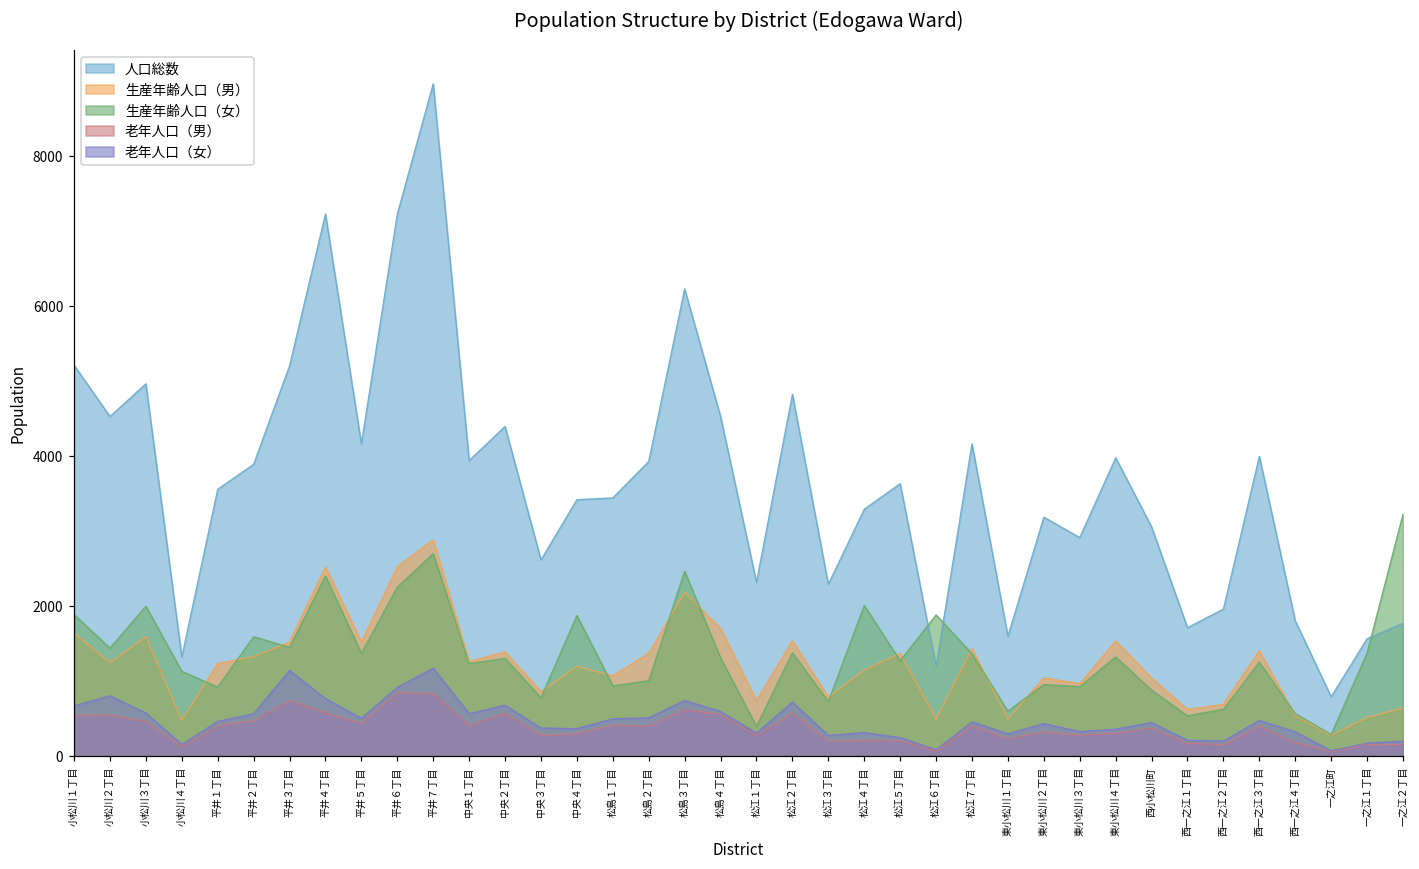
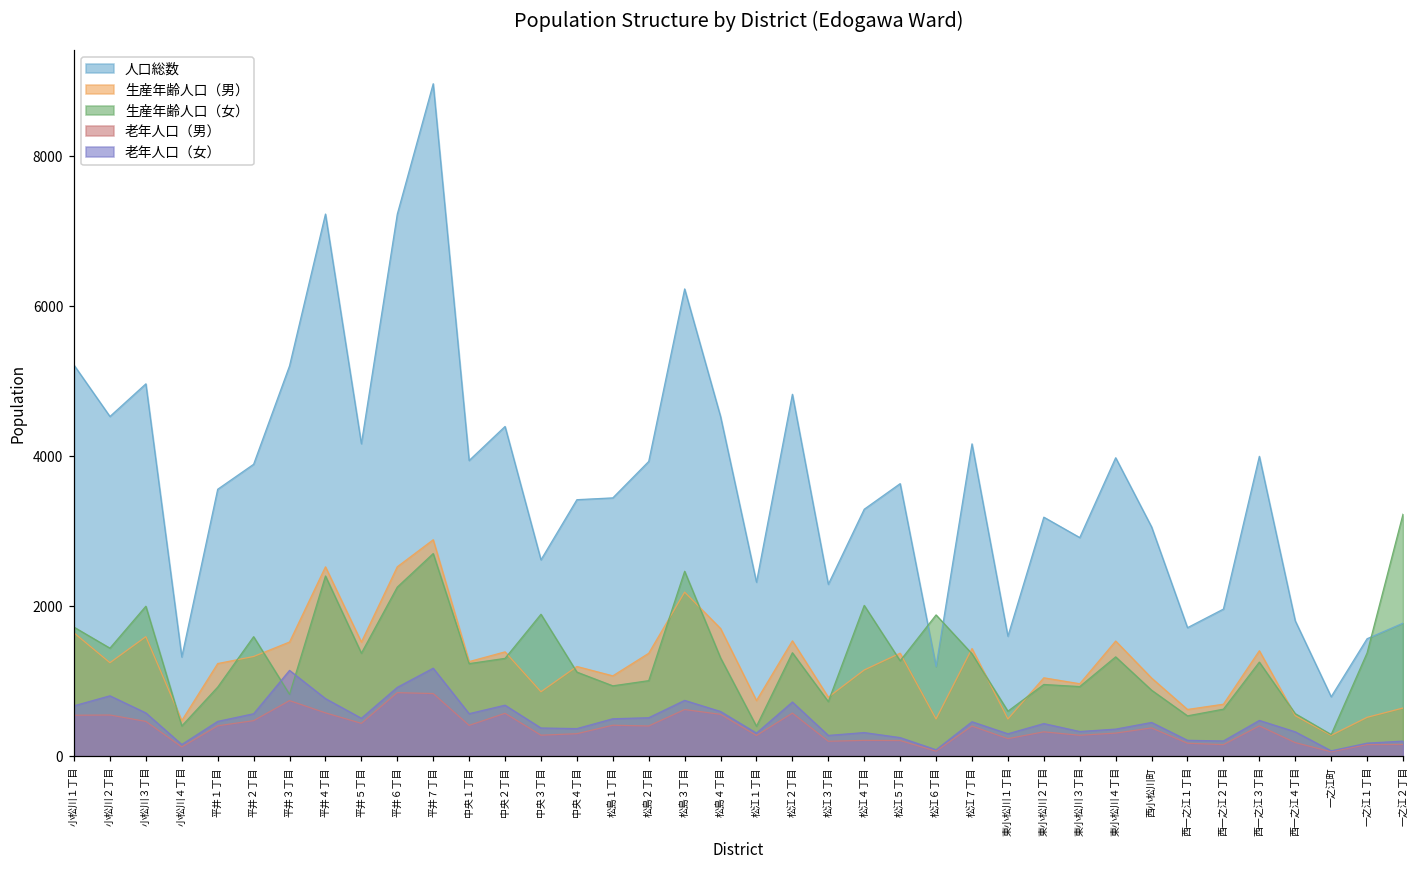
生産年齢人口（女）, 小松川１丁目: 1900 -> 1700
生産年齢人口（女）, 小松川４丁目: 1100 -> 400
生産年齢人口（女）, 平井３丁目: 1500 -> 800
生産年齢人口（女）, 中央３丁目: 800 -> 1900
生産年齢人口（女）, 中央４丁目: 1900 -> 1100
